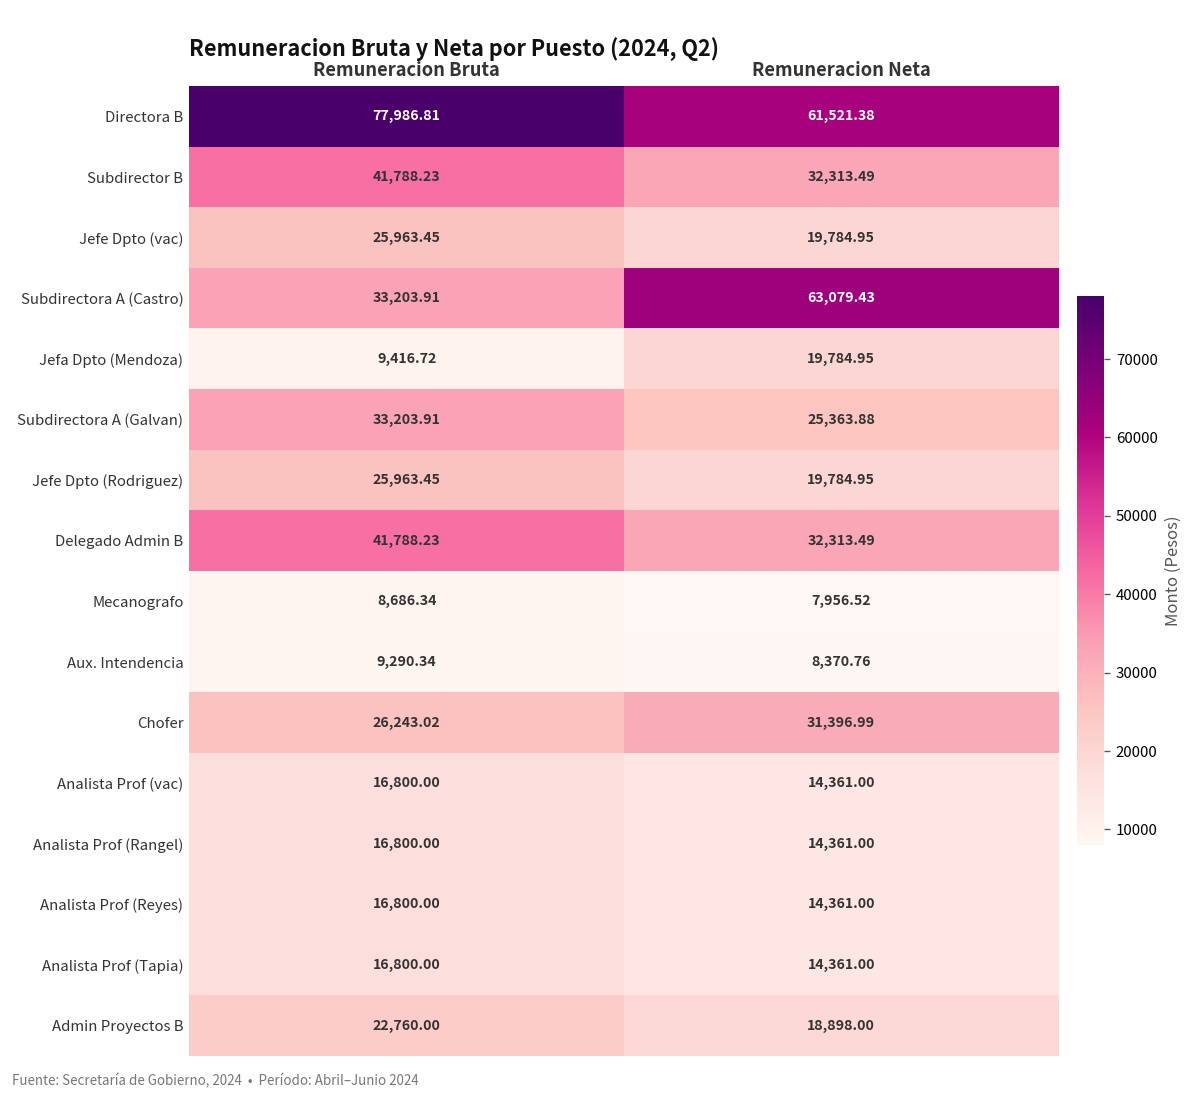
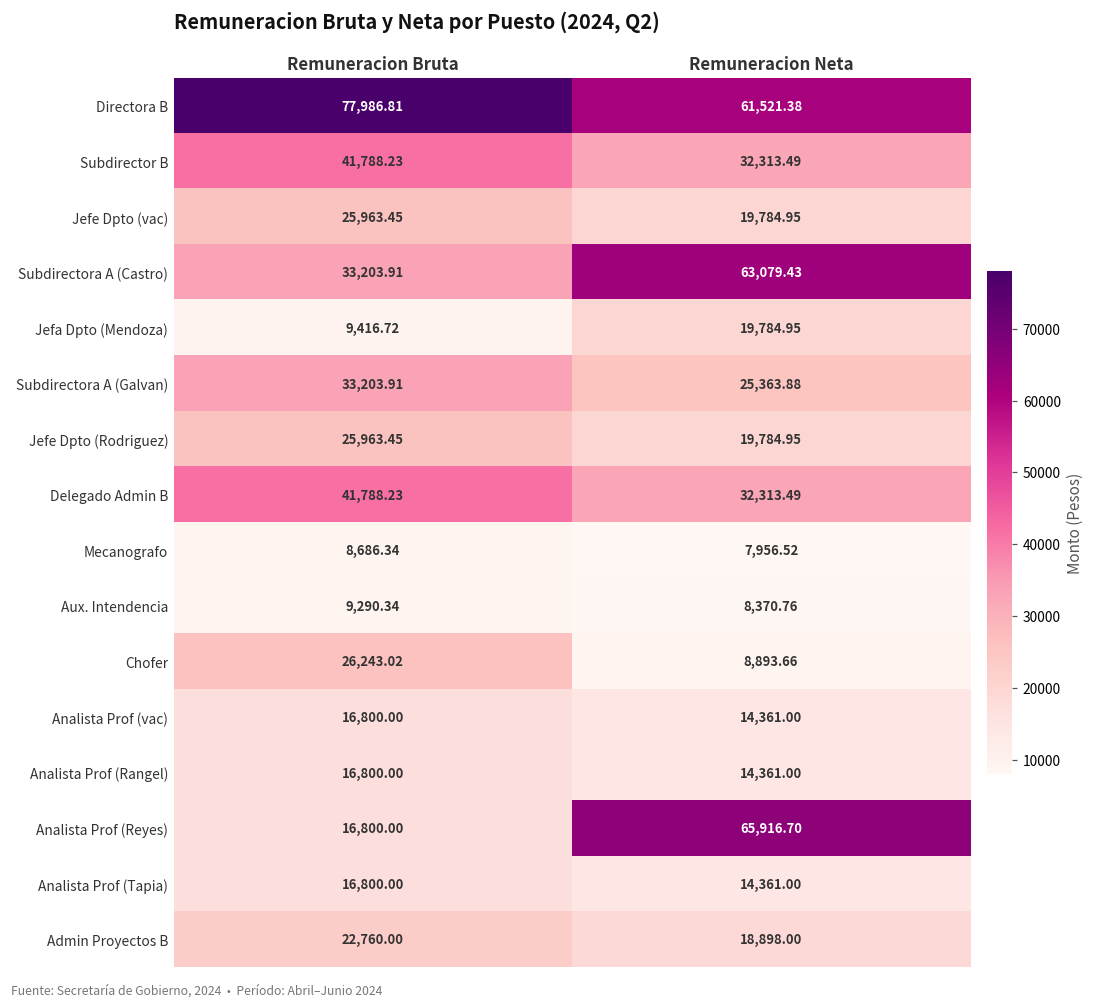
Chofer, Remuneracion Neta: 31,396.99 -> 8,893.66
Analista Prof (Reyes), Remuneracion Neta: 14,361.00 -> 65,916.70
